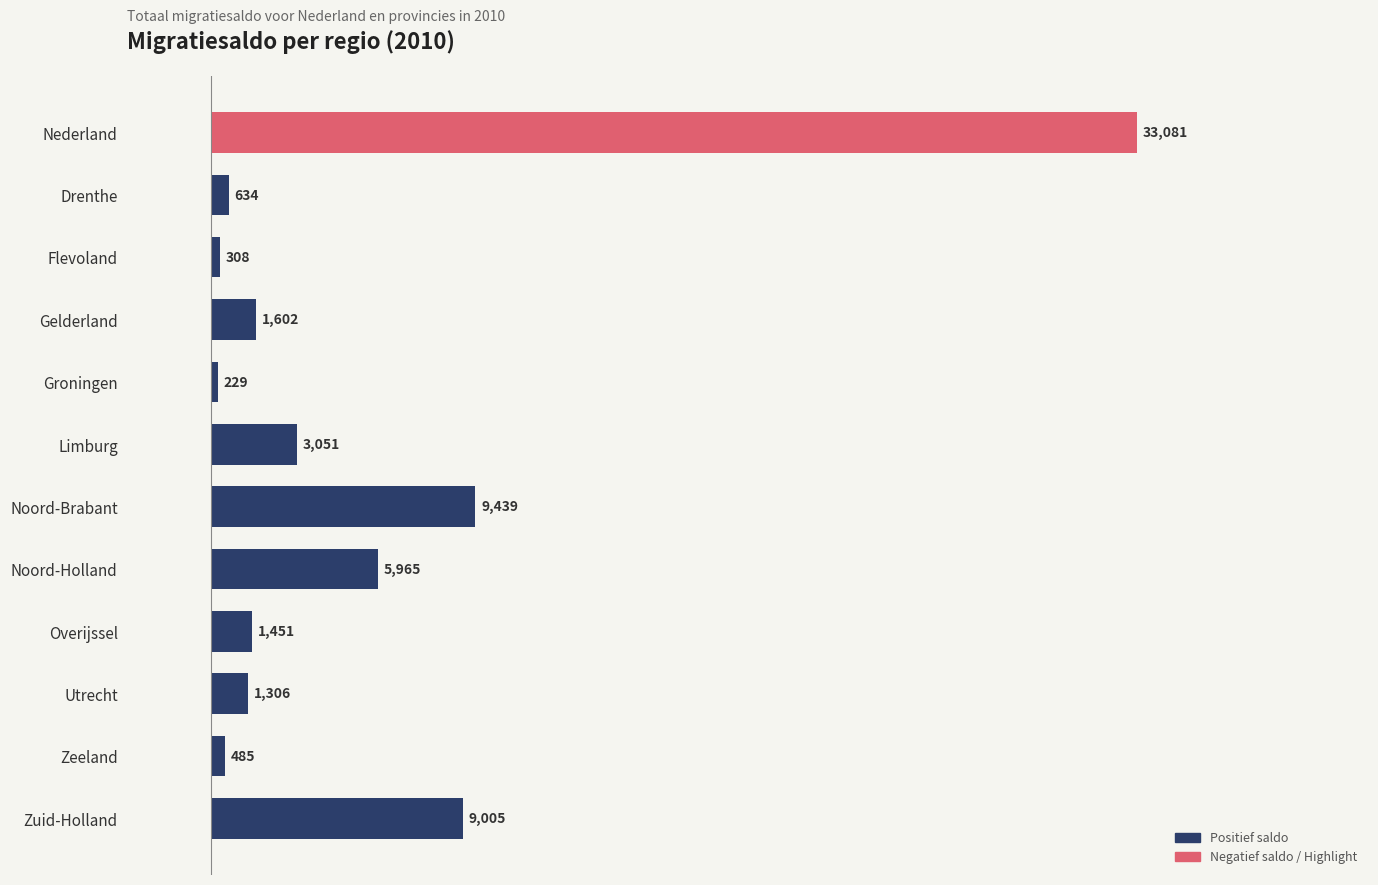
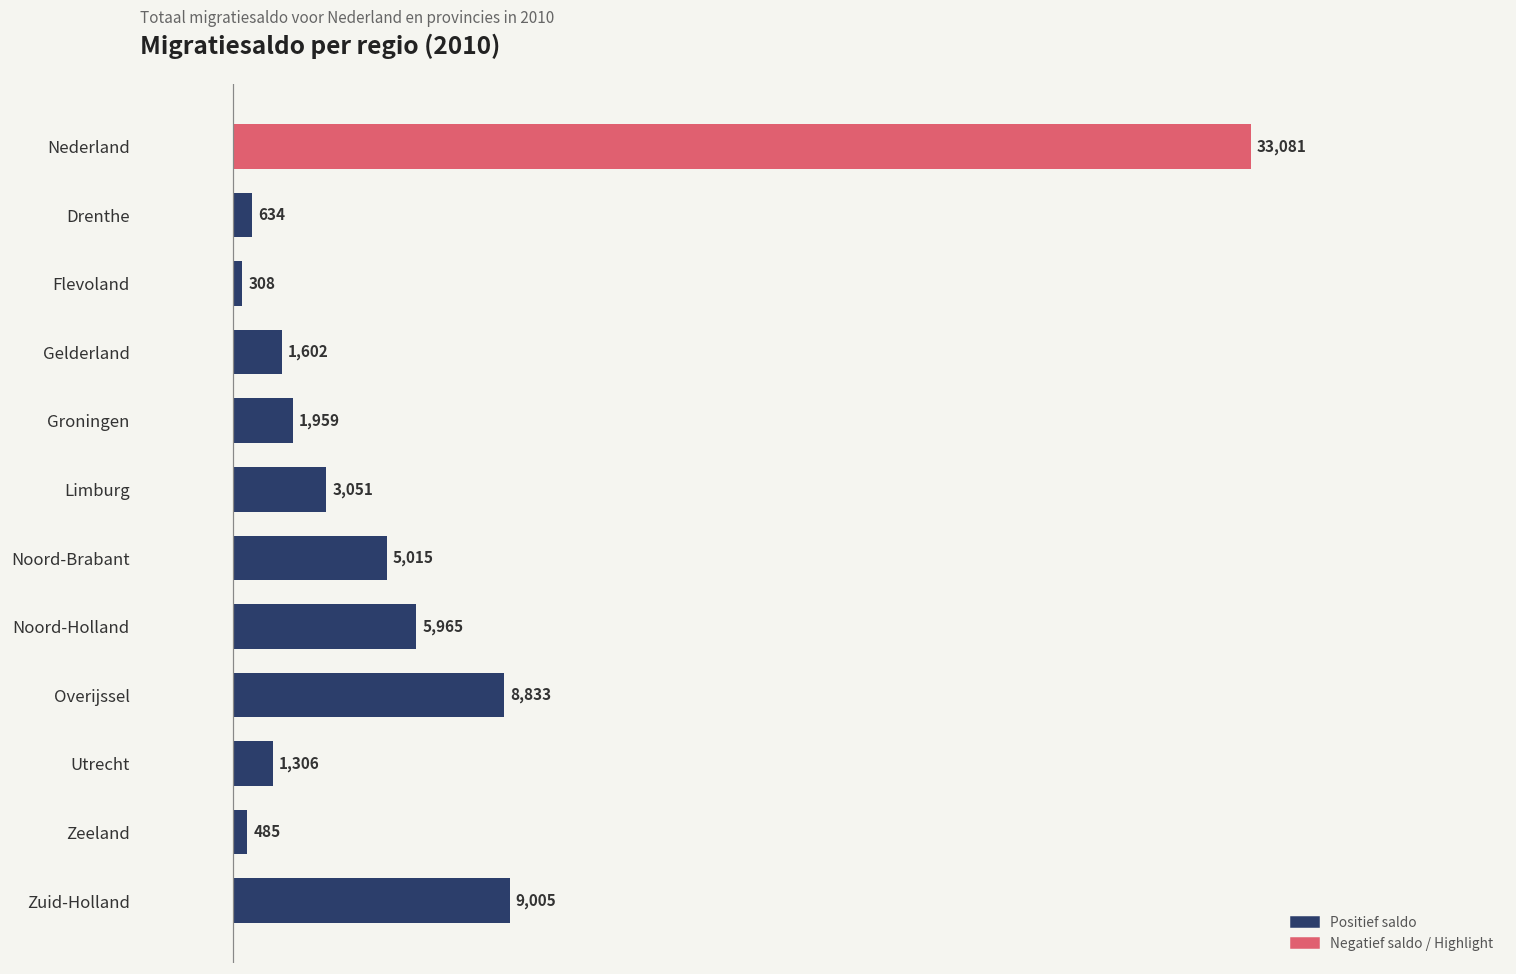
Groningen: 229 -> 1,959
Noord-Brabant: 9,439 -> 5,015
Overijssel: 1,451 -> 8,833
